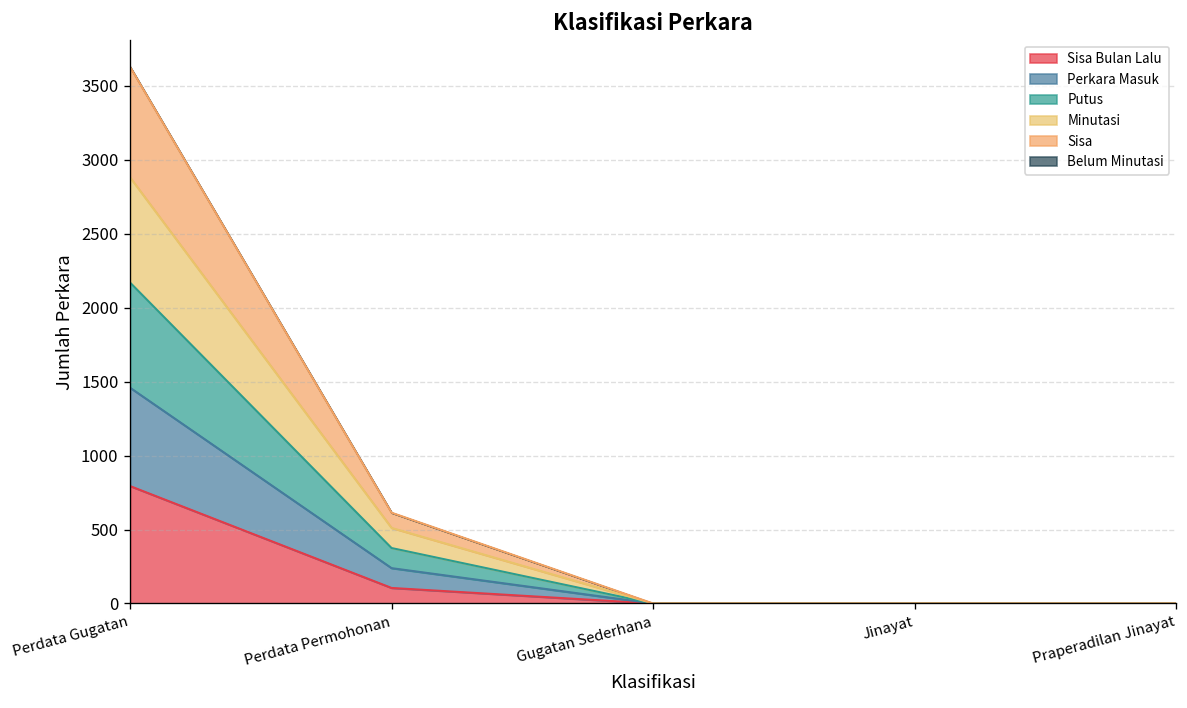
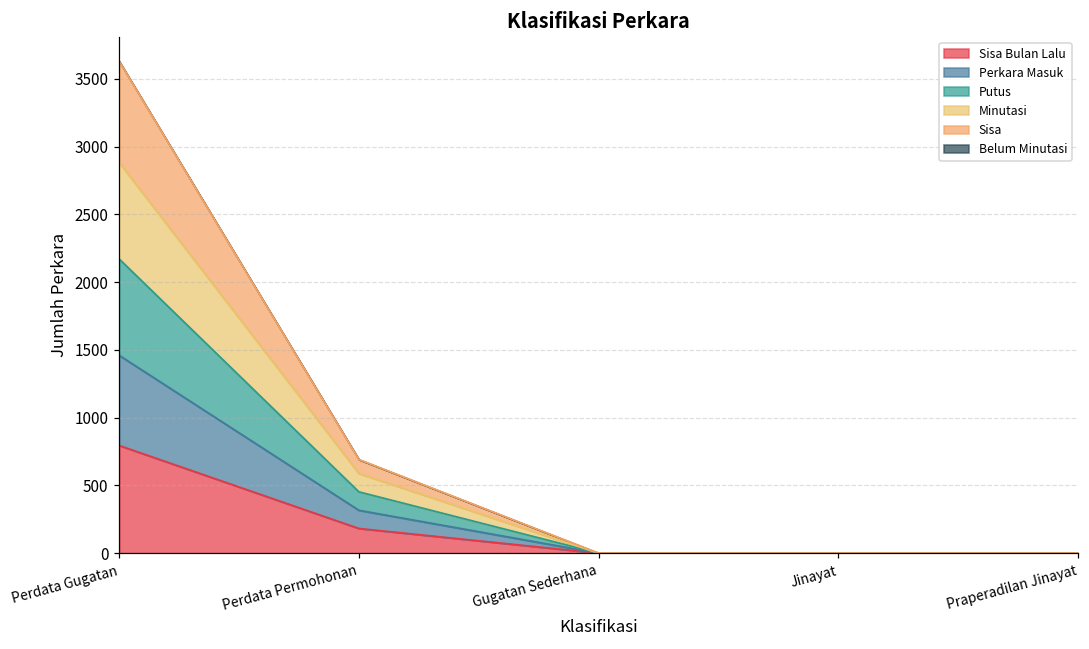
Sisa Bulan Lalu, Perdata Permohonan: 110 -> 180
